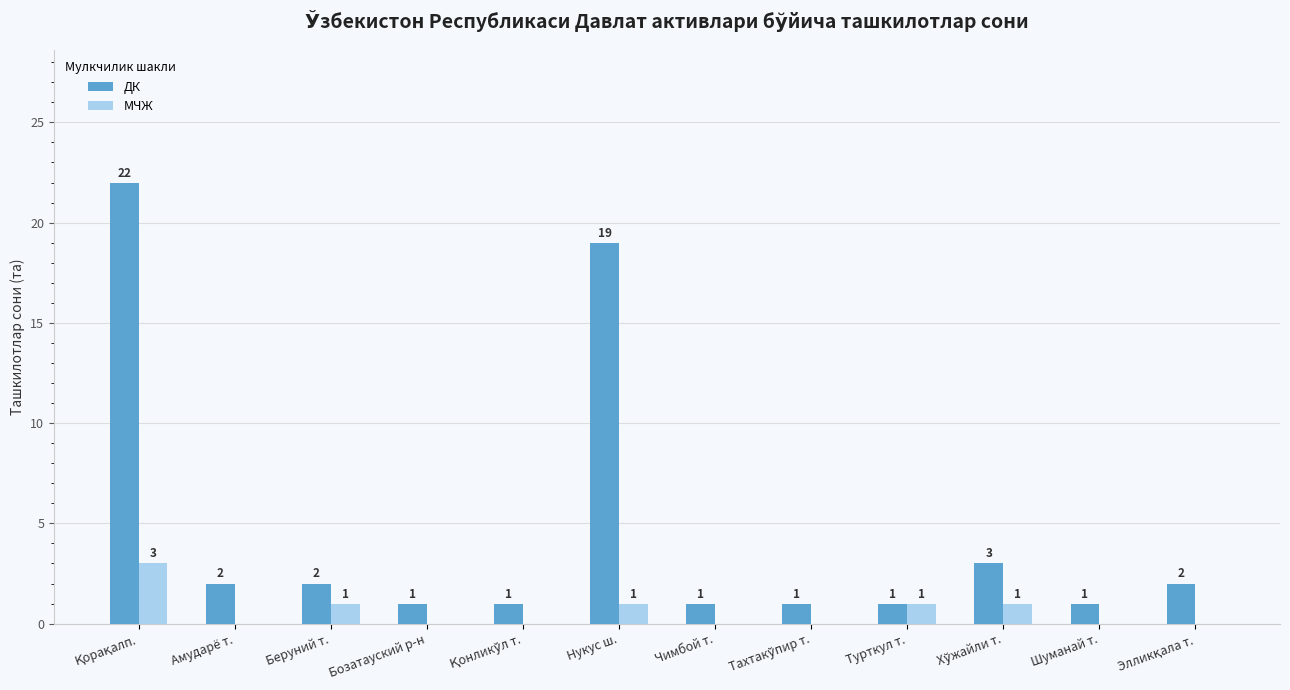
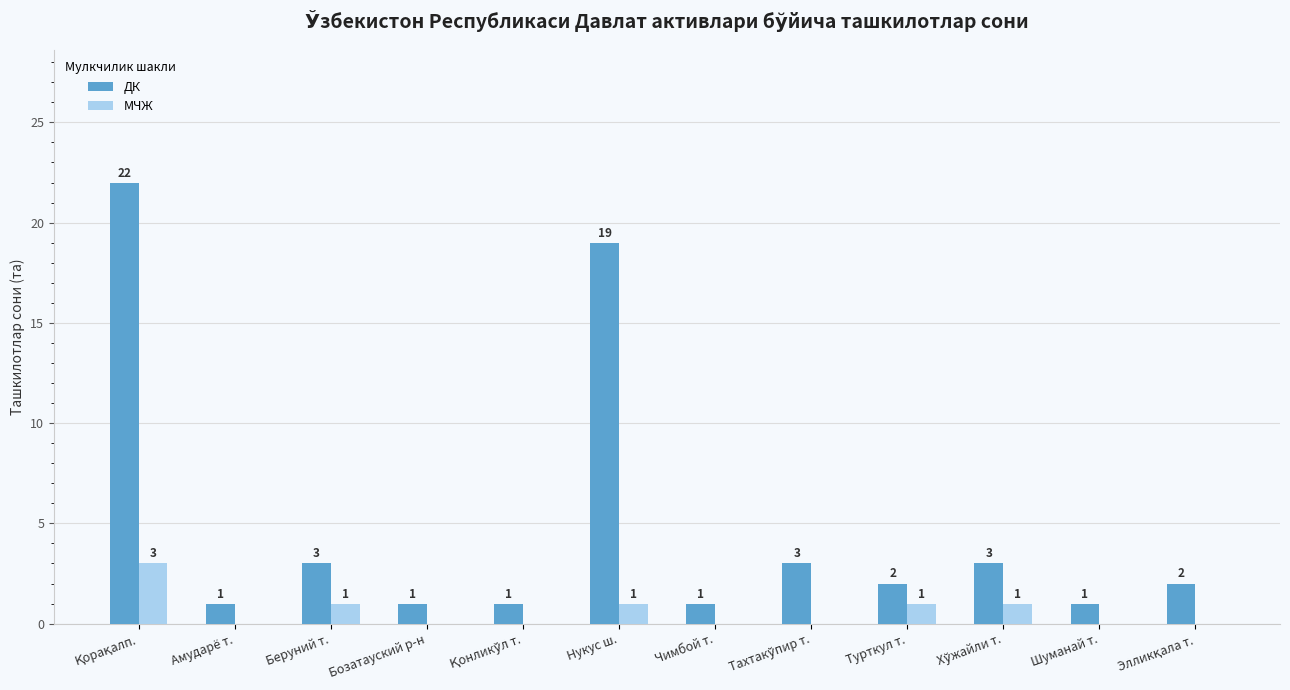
ДК, Амударё т.: 2 -> 1
ДК, Беруний т.: 2 -> 3
ДК, Тахтакўпир т.: 1 -> 3
ДК, Турткул т.: 1 -> 2
